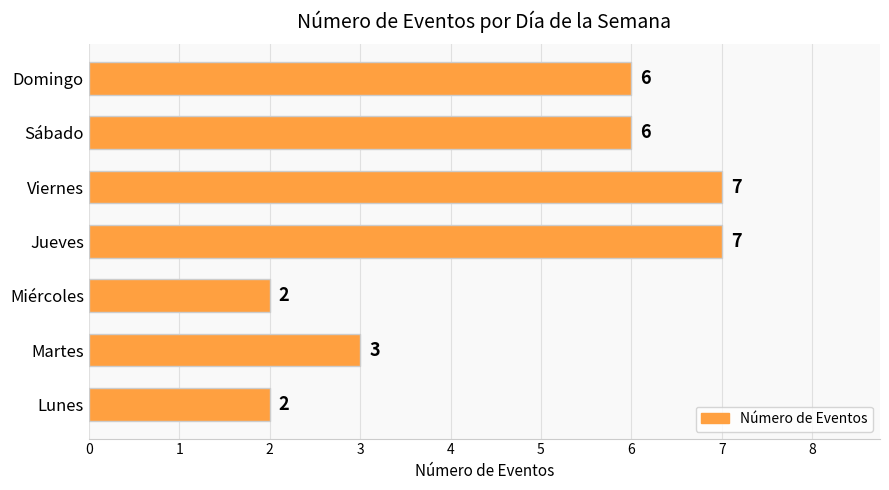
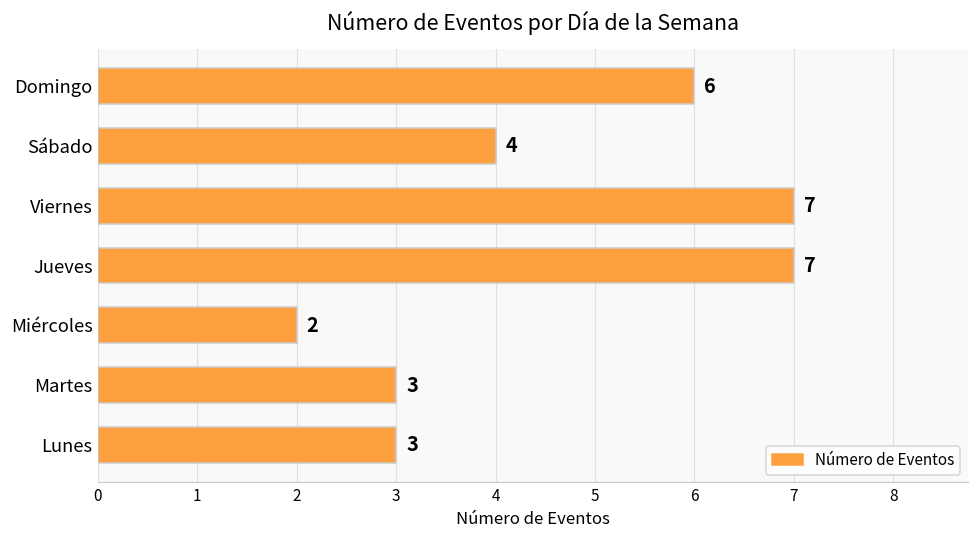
Sábado: 6 -> 4
Lunes: 2 -> 3
